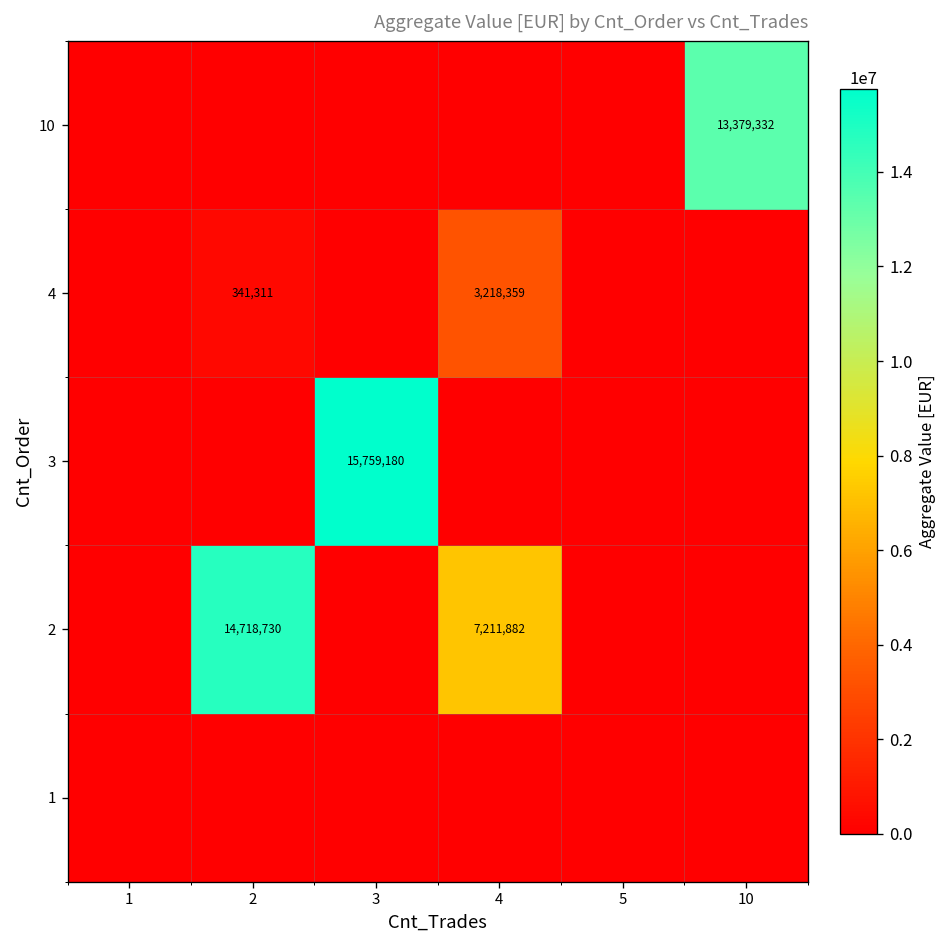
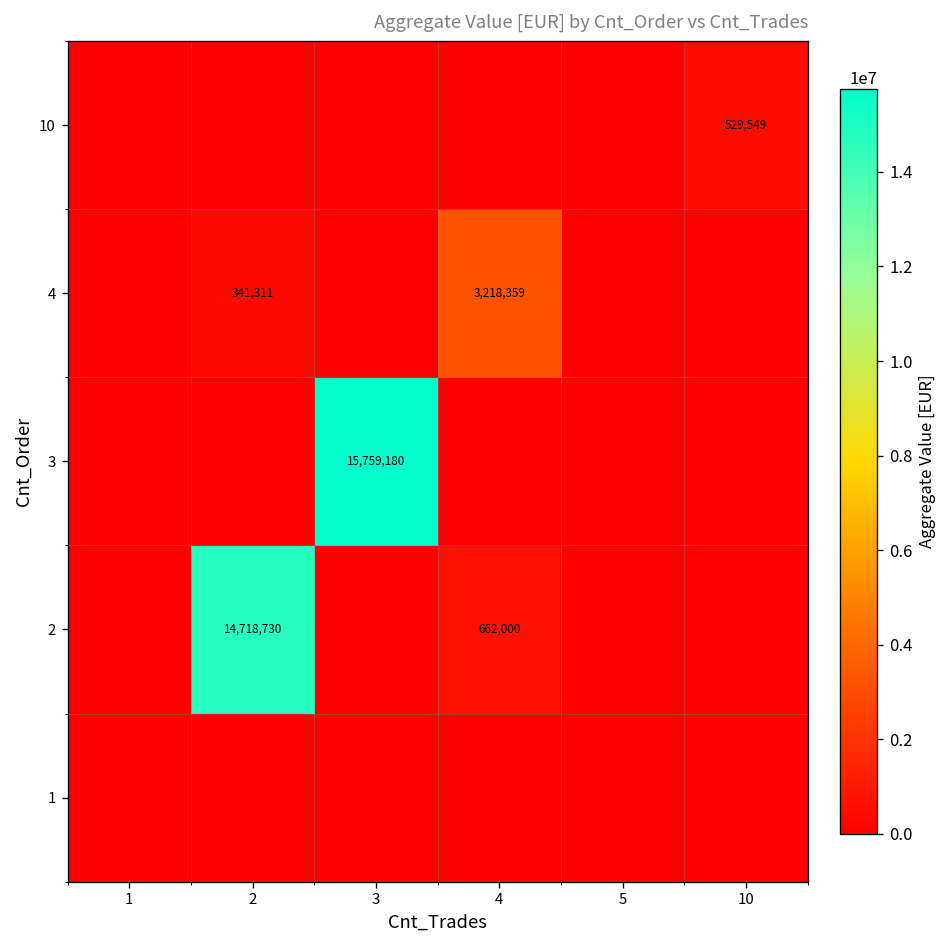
10, 10: 13,379,332 -> 529,549
2, 4: 7,211,882 -> 662,000
